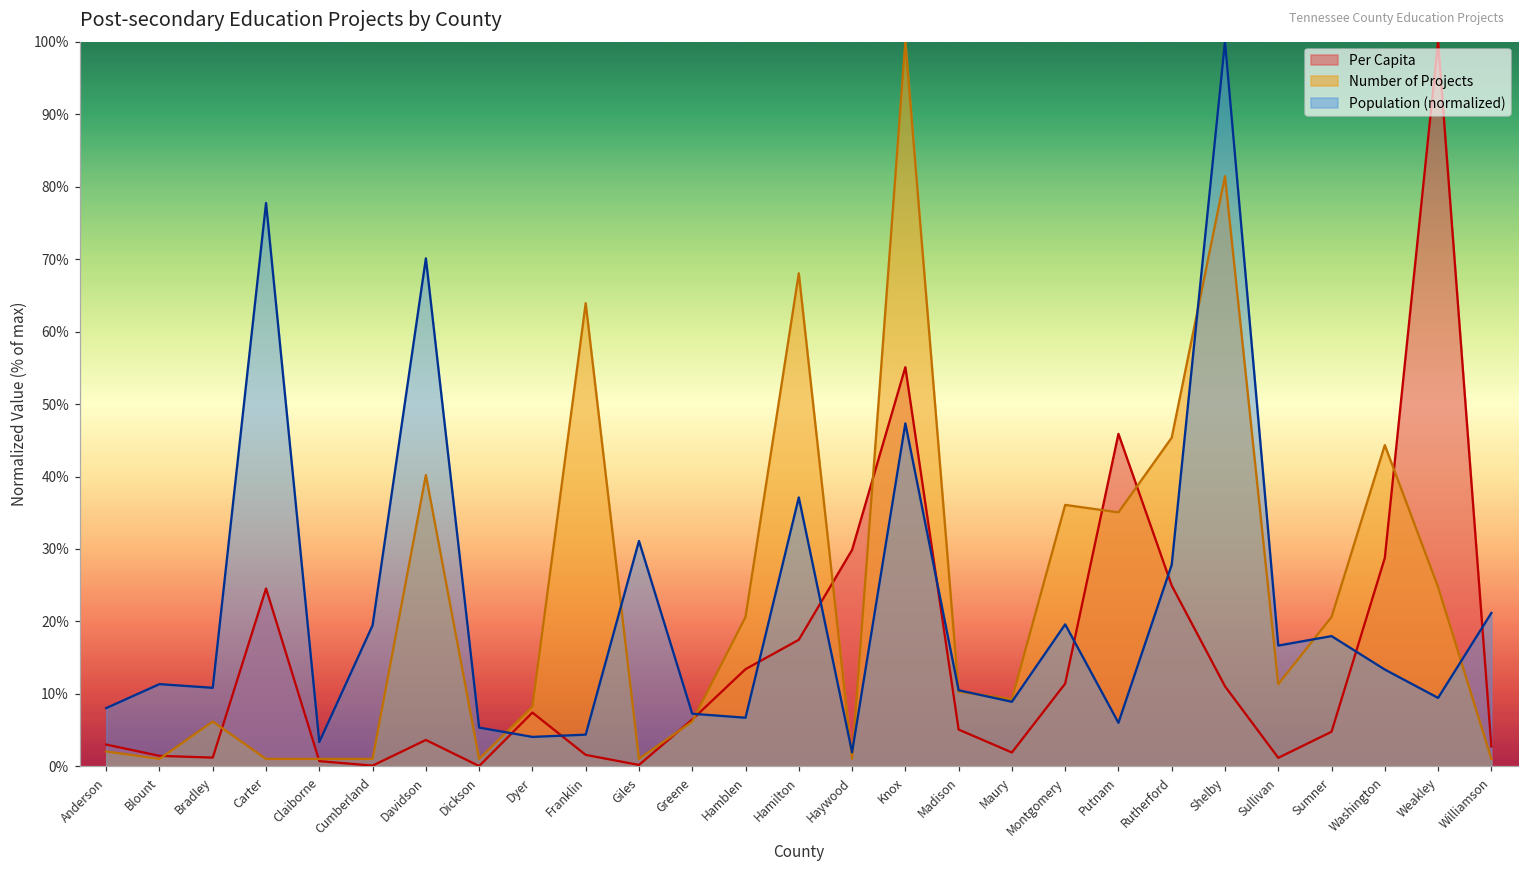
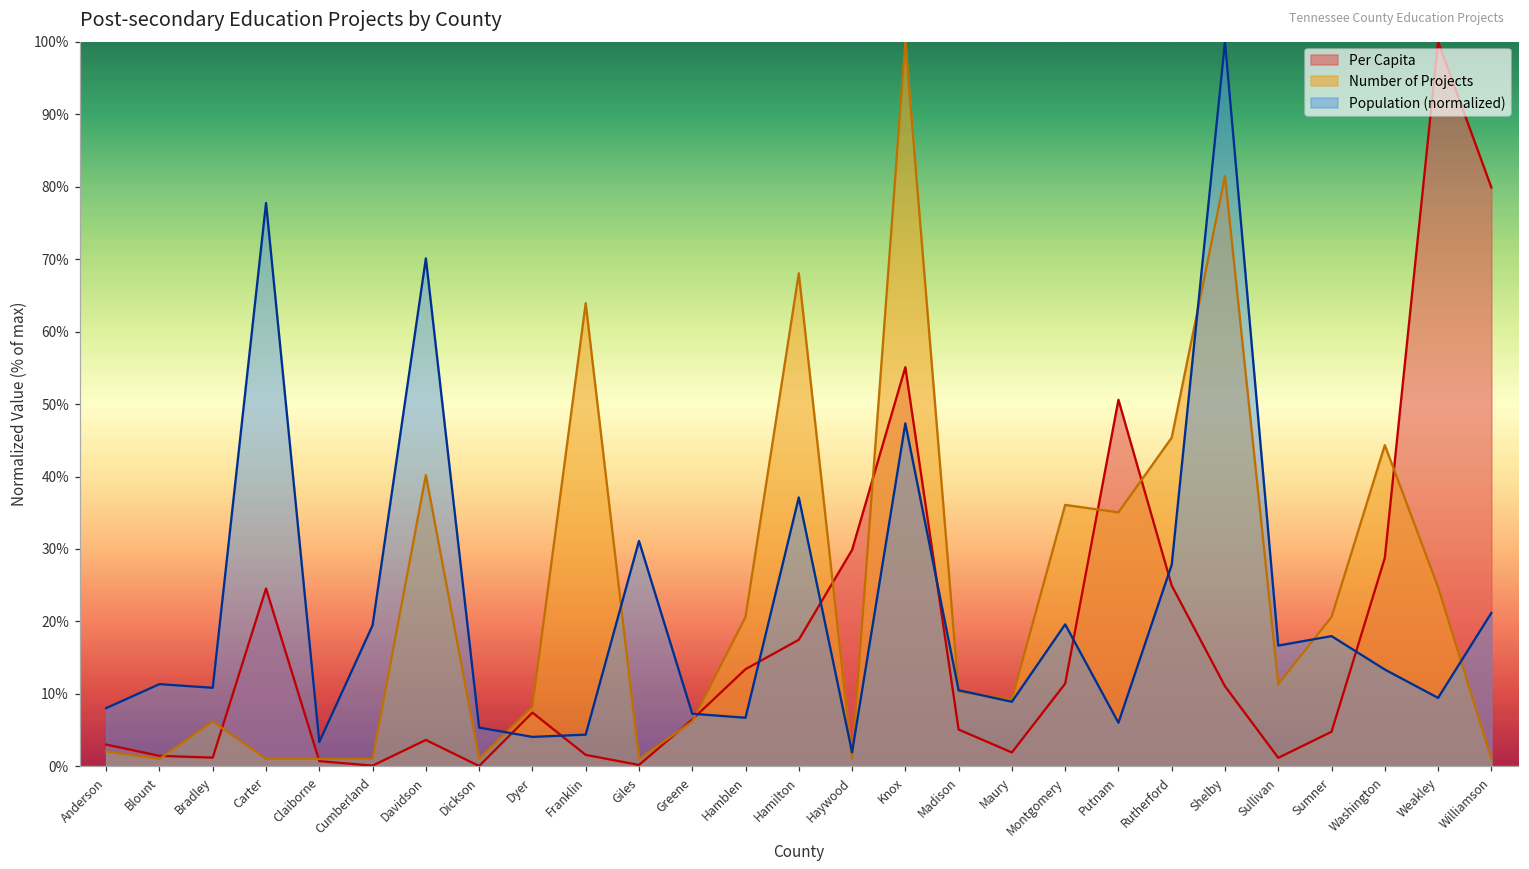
Per Capita, Putnam: 46% -> 51%
Per Capita, Williamson: 3% -> 80%
